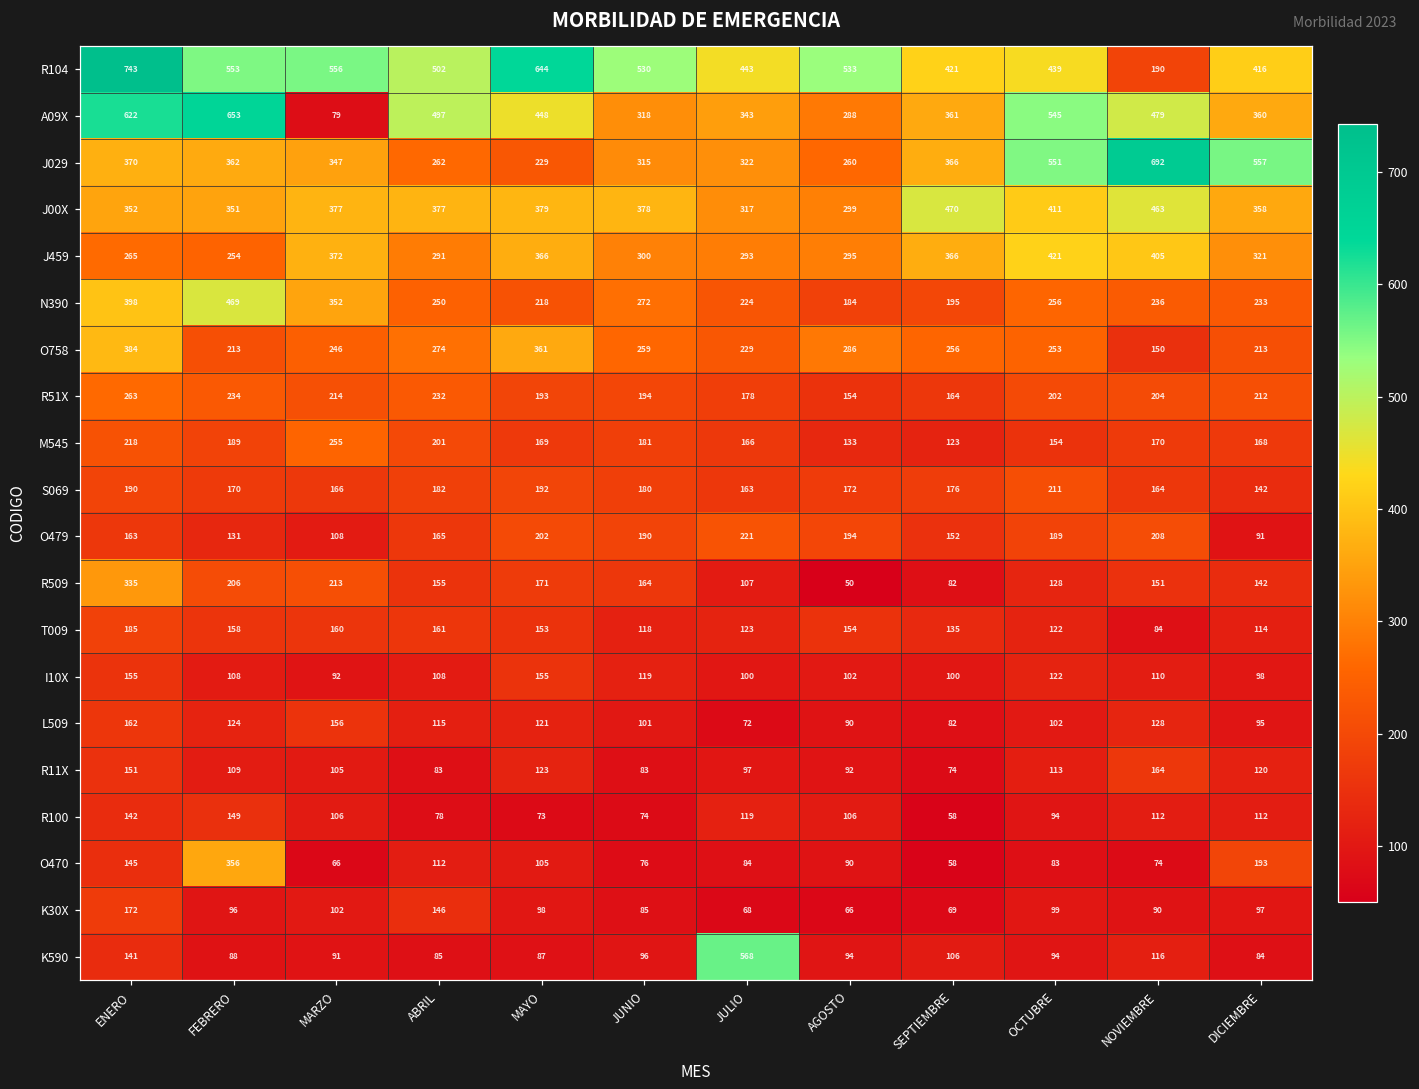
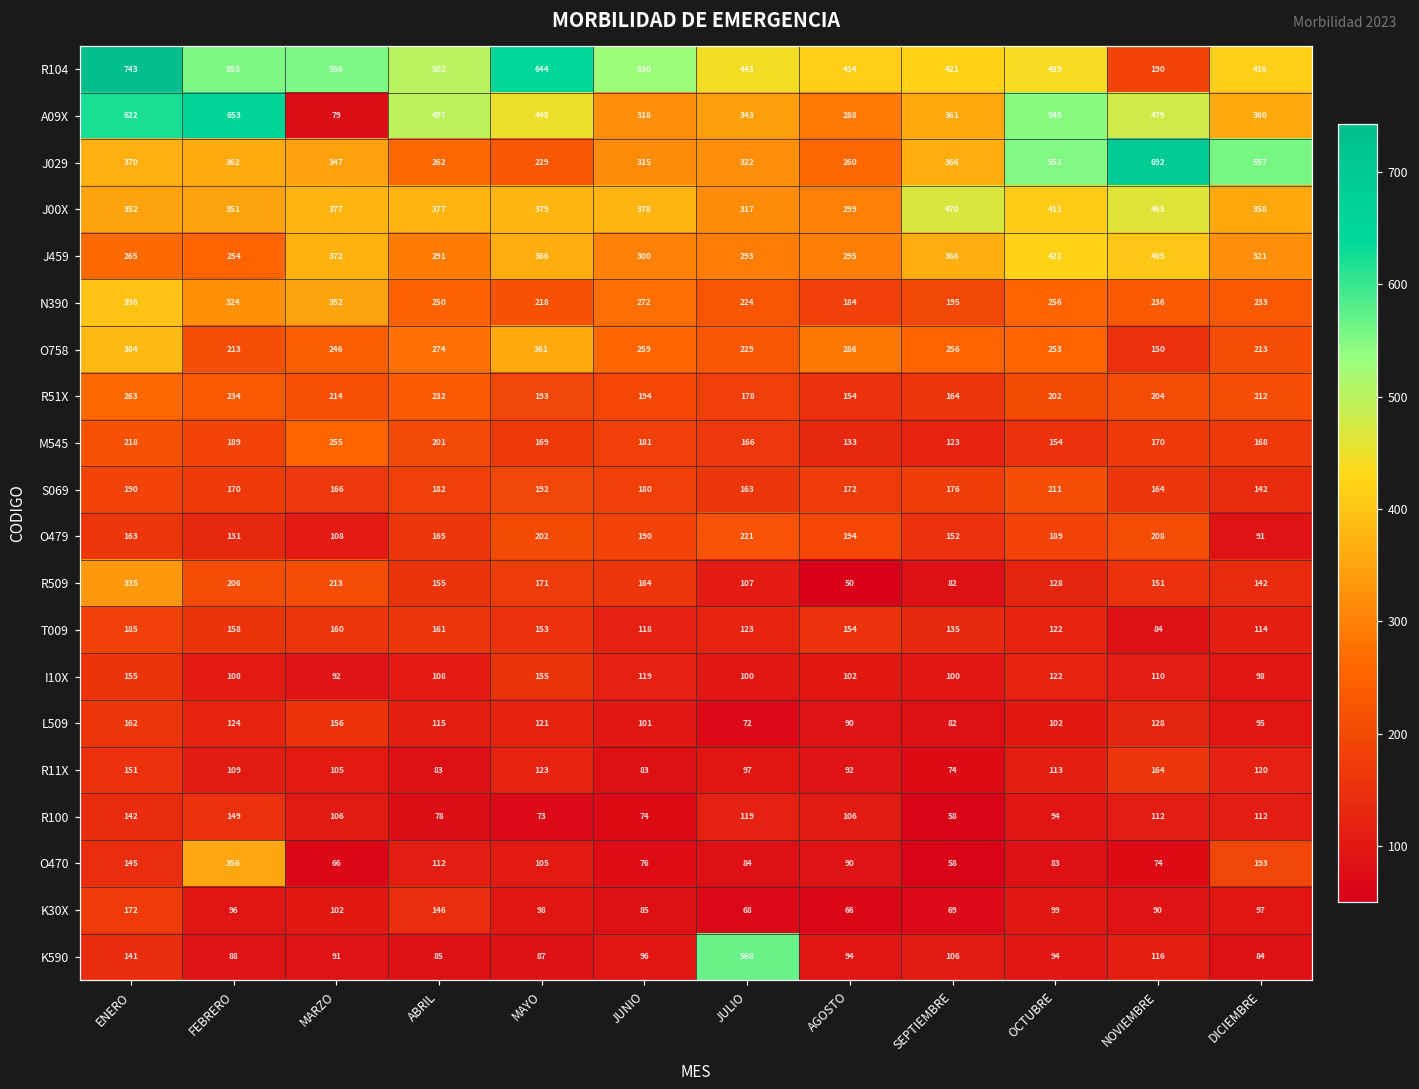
R104, AGOSTO: 533 -> 414
N390, FEBRERO: 469 -> 324
